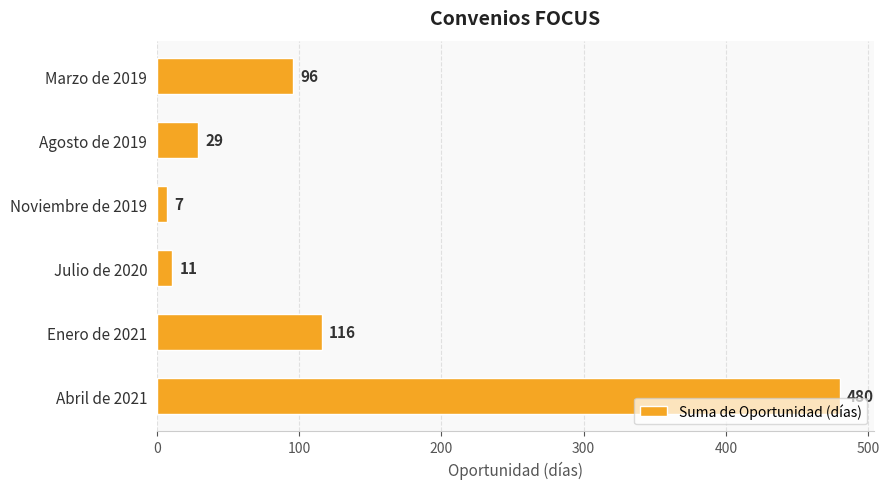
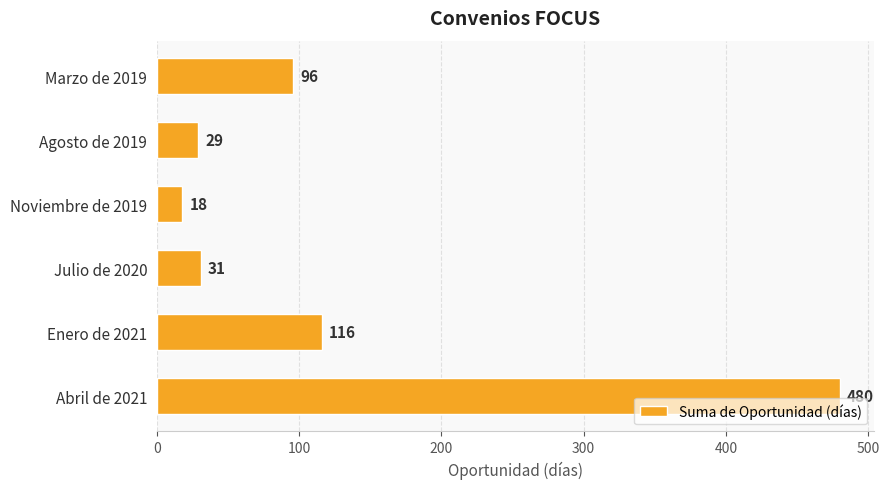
Noviembre de 2019: 7 -> 18
Julio de 2020: 11 -> 31
